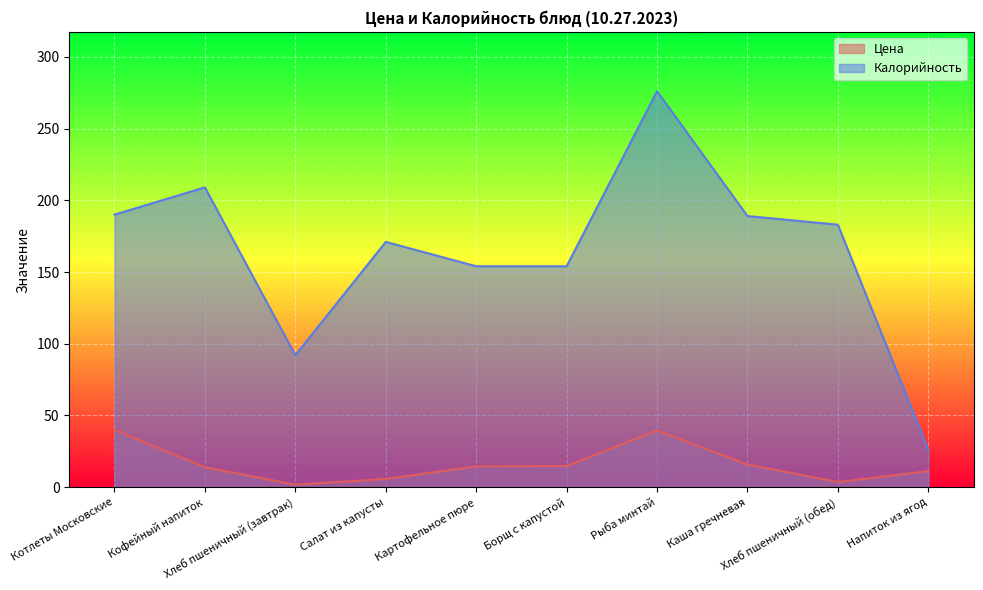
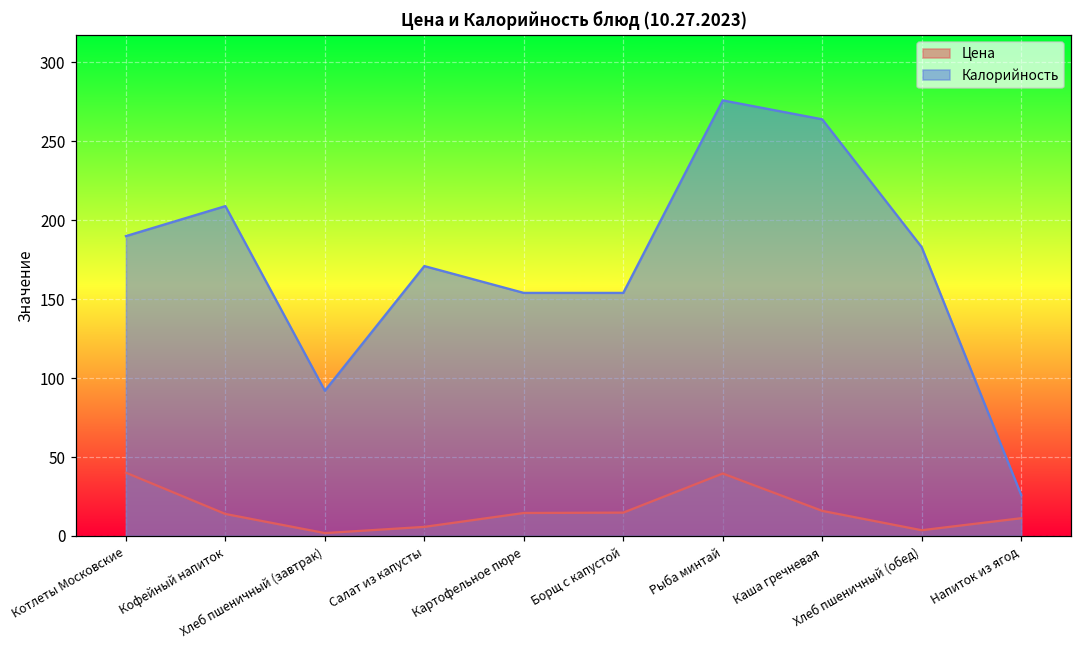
Калорийность, Каша гречневая: 189 -> 264
